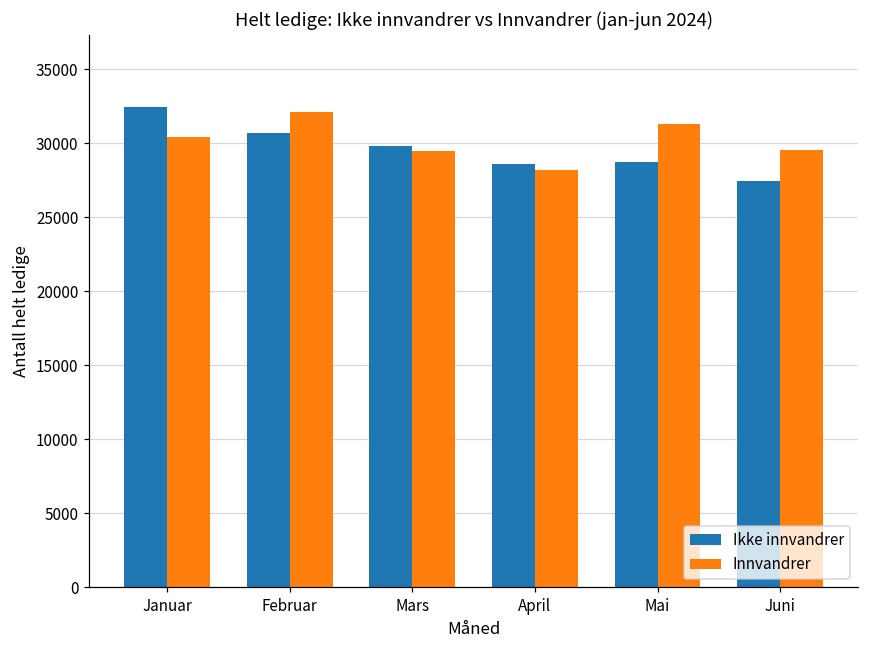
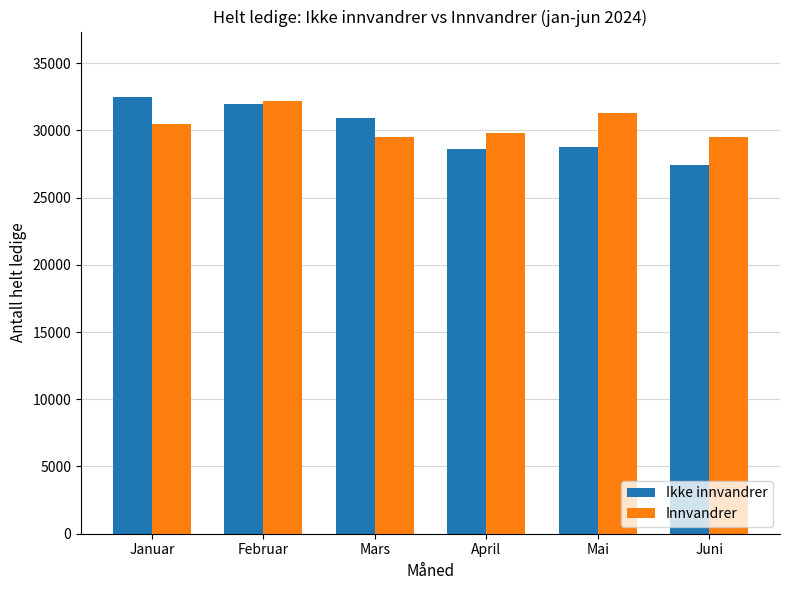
Ikke innvandrer, Februar: 30700 -> 32000
Ikke innvandrer, Mars: 29800 -> 30900
Innvandrer, April: 28200 -> 29800
